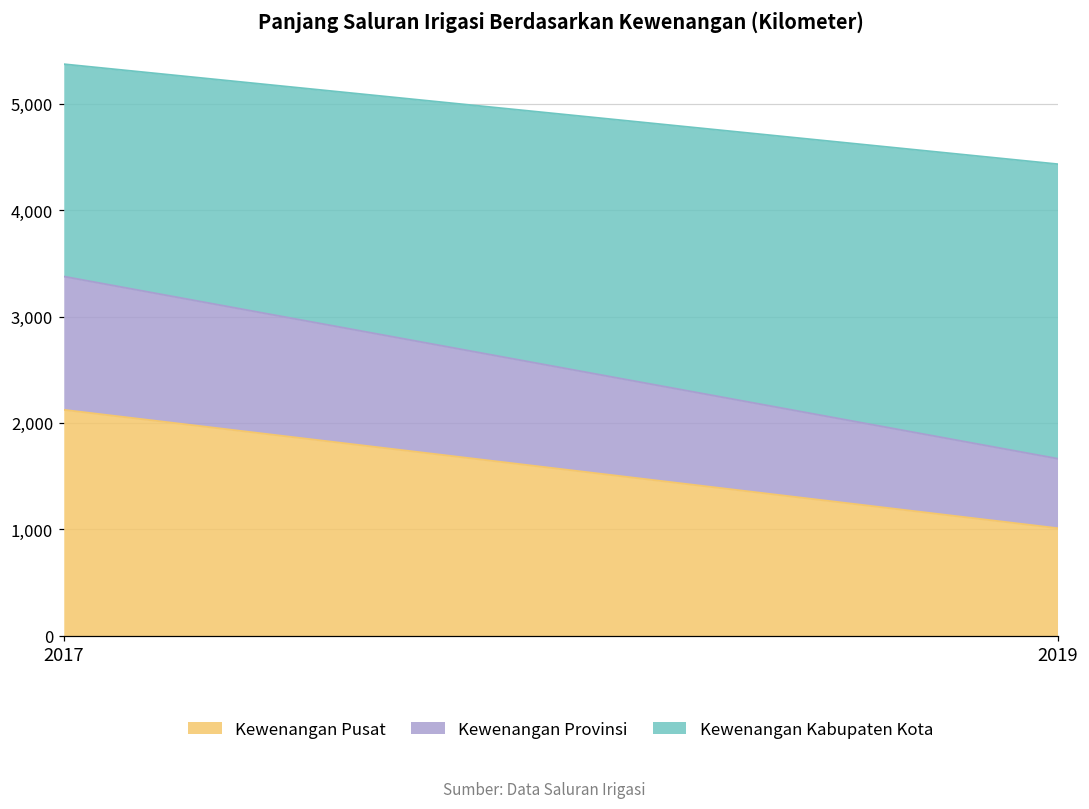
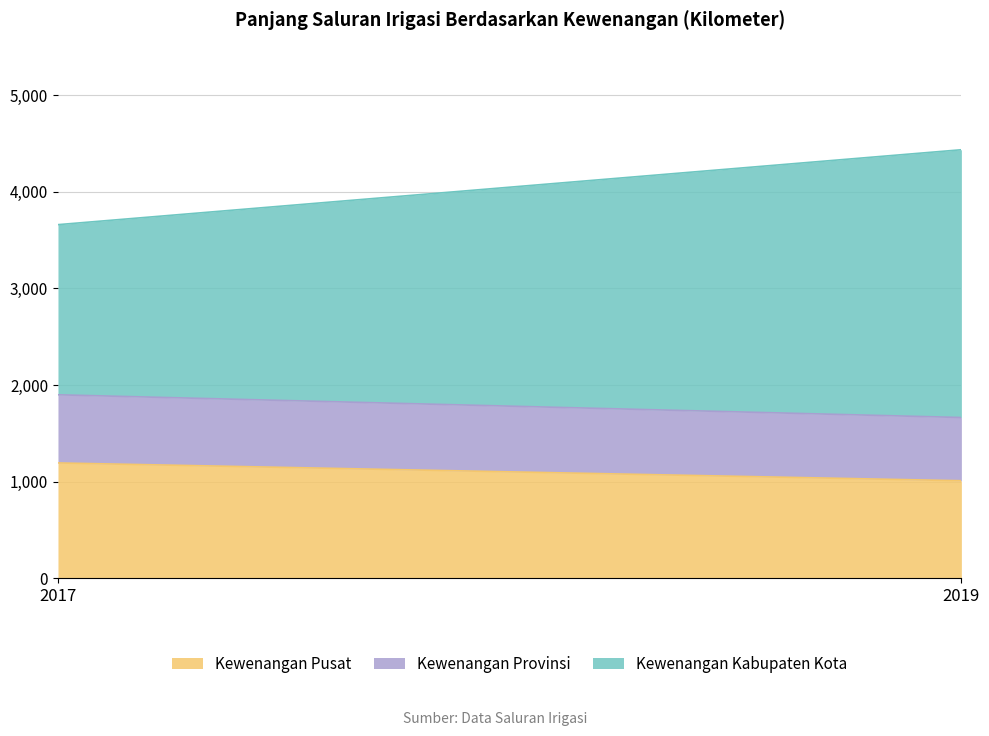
Kewenangan Pusat, 2017: 2,100 -> 1,200
Kewenangan Provinsi, 2017: 1,300 -> 700
Kewenangan Kabupaten Kota, 2017: 2,000 -> 1,800
